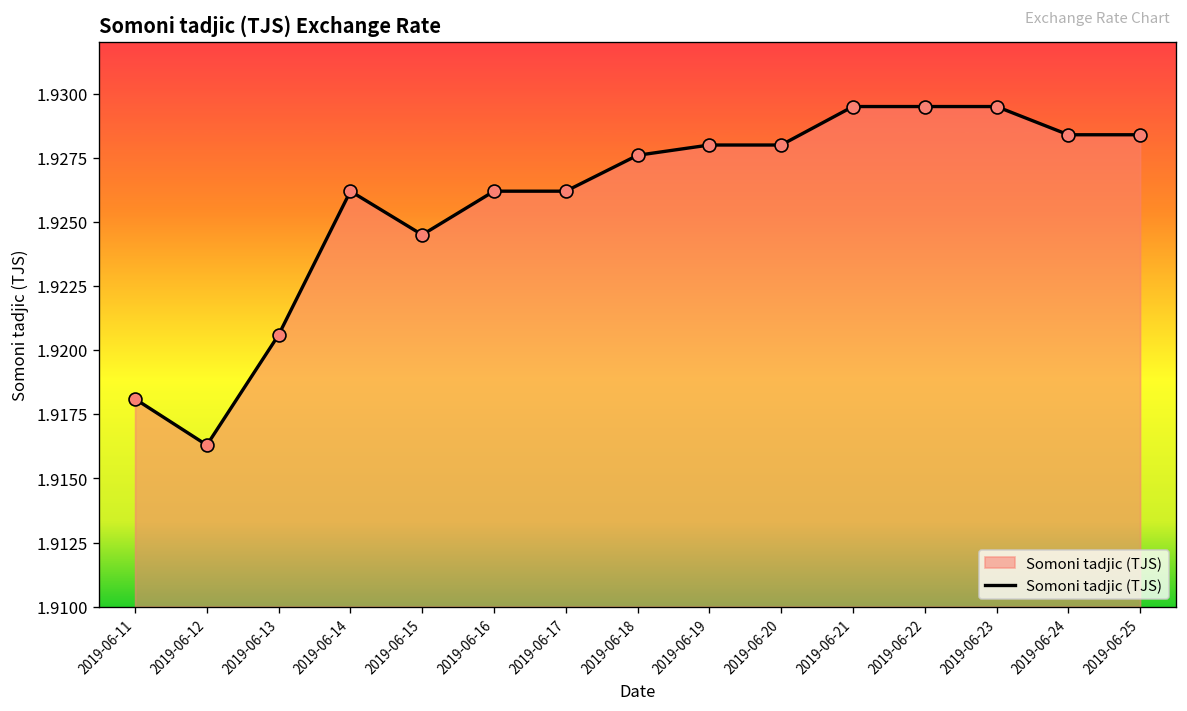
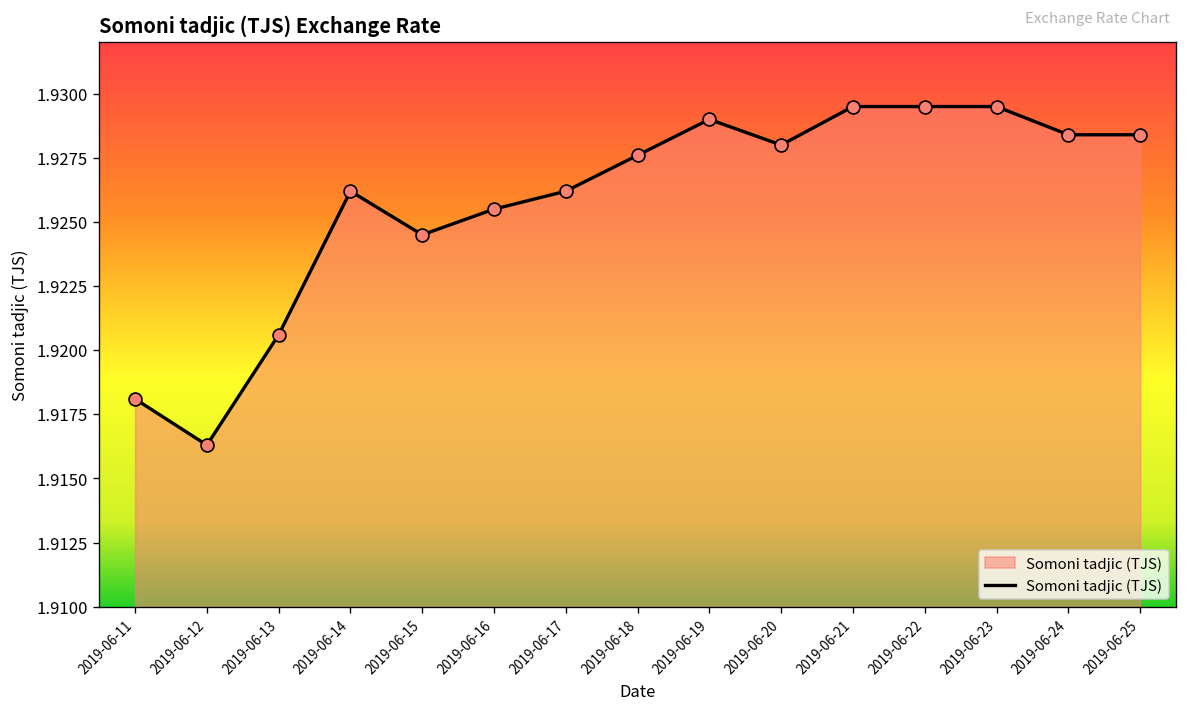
2019-06-16: 1.9262 -> 1.9255
2019-06-19: 1.928 -> 1.929
